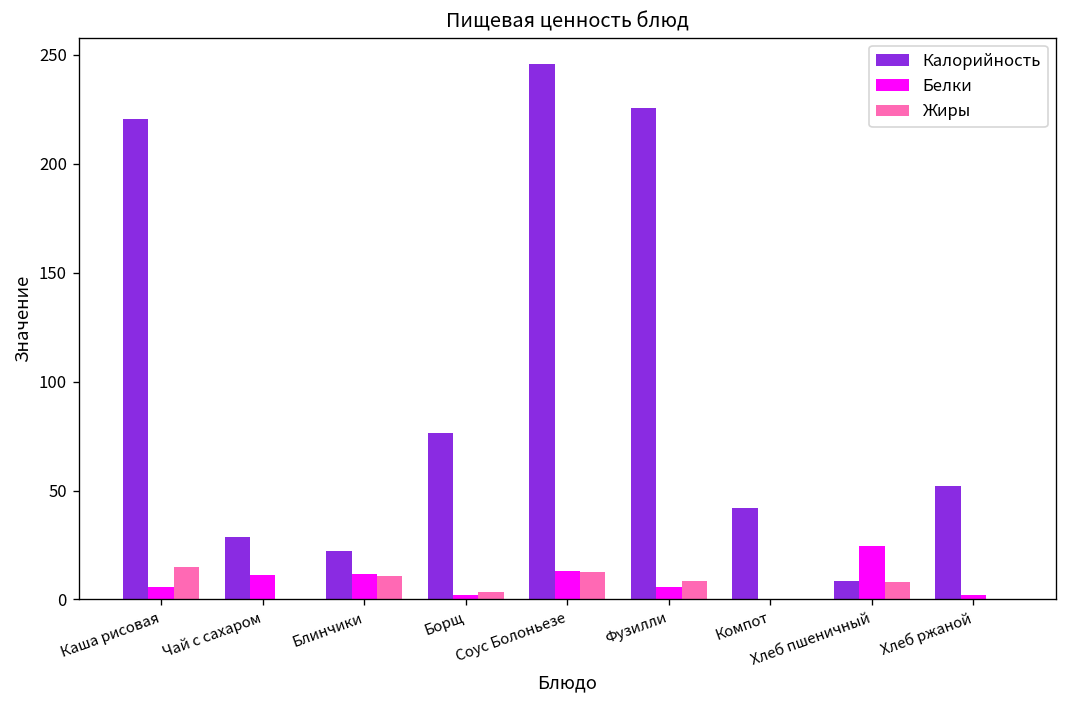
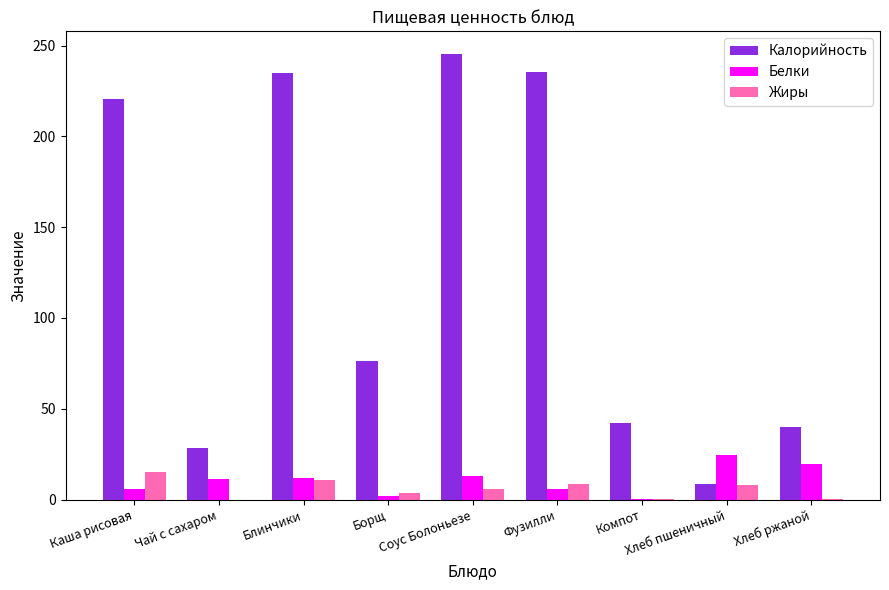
Калорийность, Блинчики: 22 -> 235
Жиры, Соус Болоньезе: 13 -> 6
Калорийность, Фузилли: 226 -> 236
Калорийность, Хлеб ржаной: 52 -> 40
Белки, Хлеб ржаной: 2 -> 20
